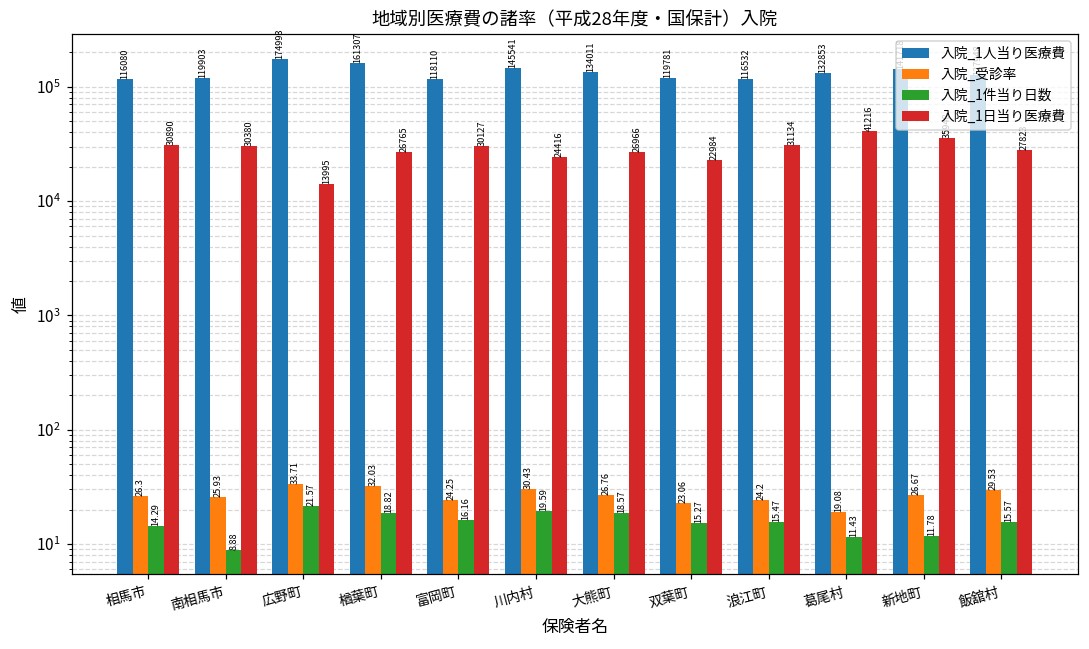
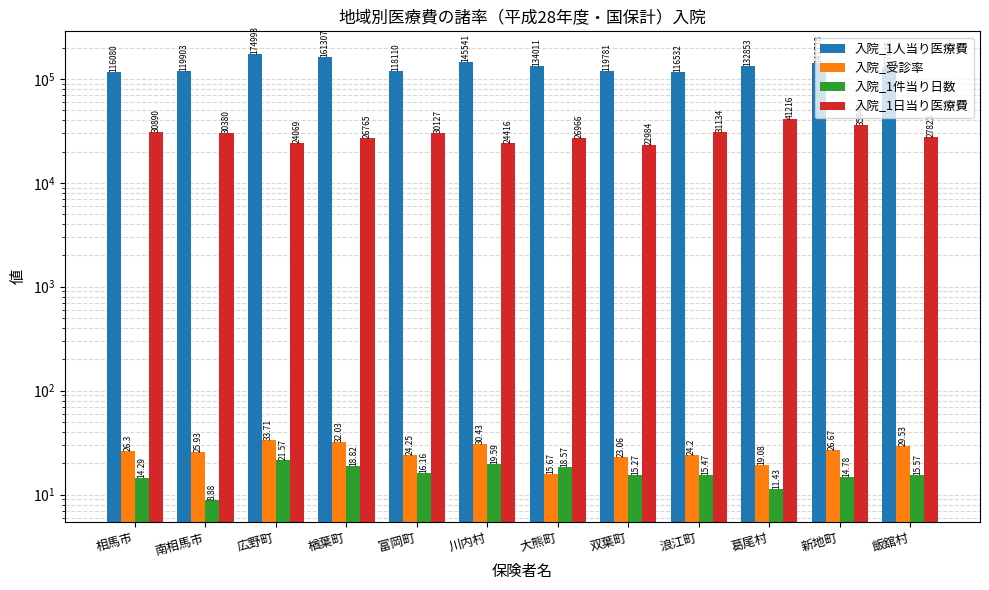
入院_1日当り医療費, 広野町: 13995 -> 24069
入院_受診率, 大熊町: 26.76 -> 15.67
入院_1件当り日数, 新地町: 11.78 -> 14.78
